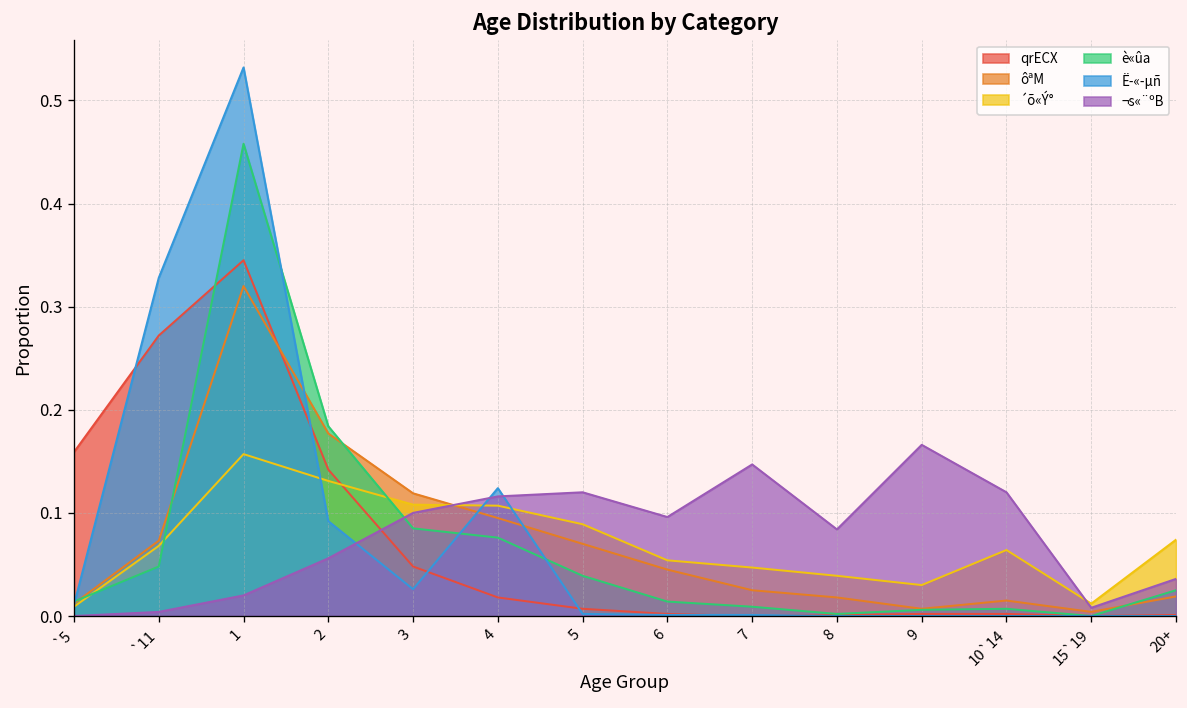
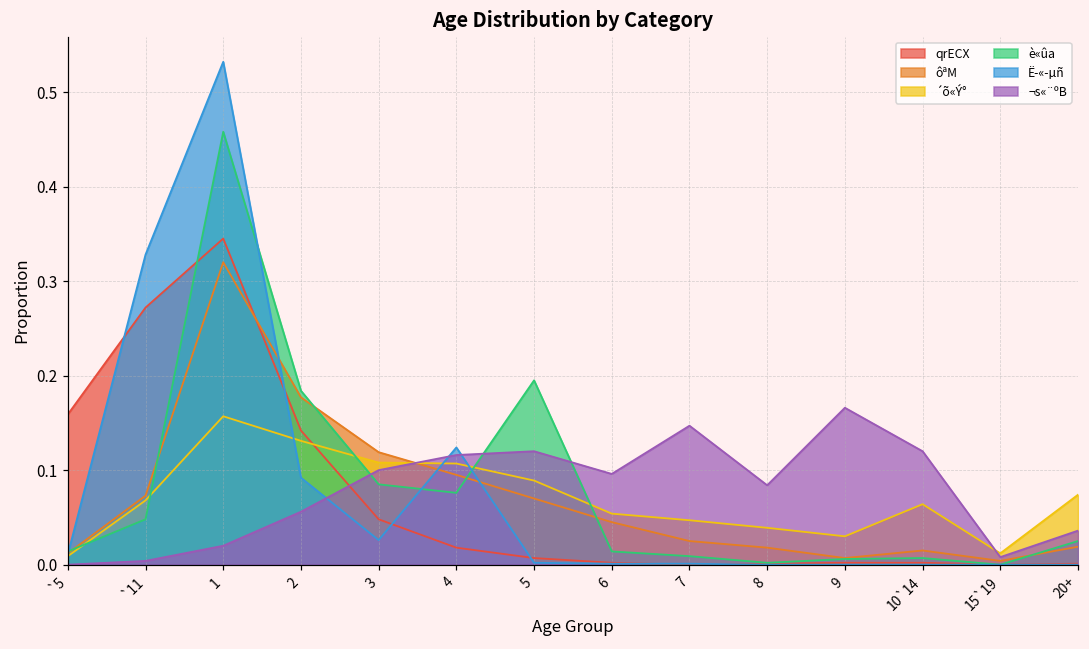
è«ûa, 5: 0.04 -> 0.20
